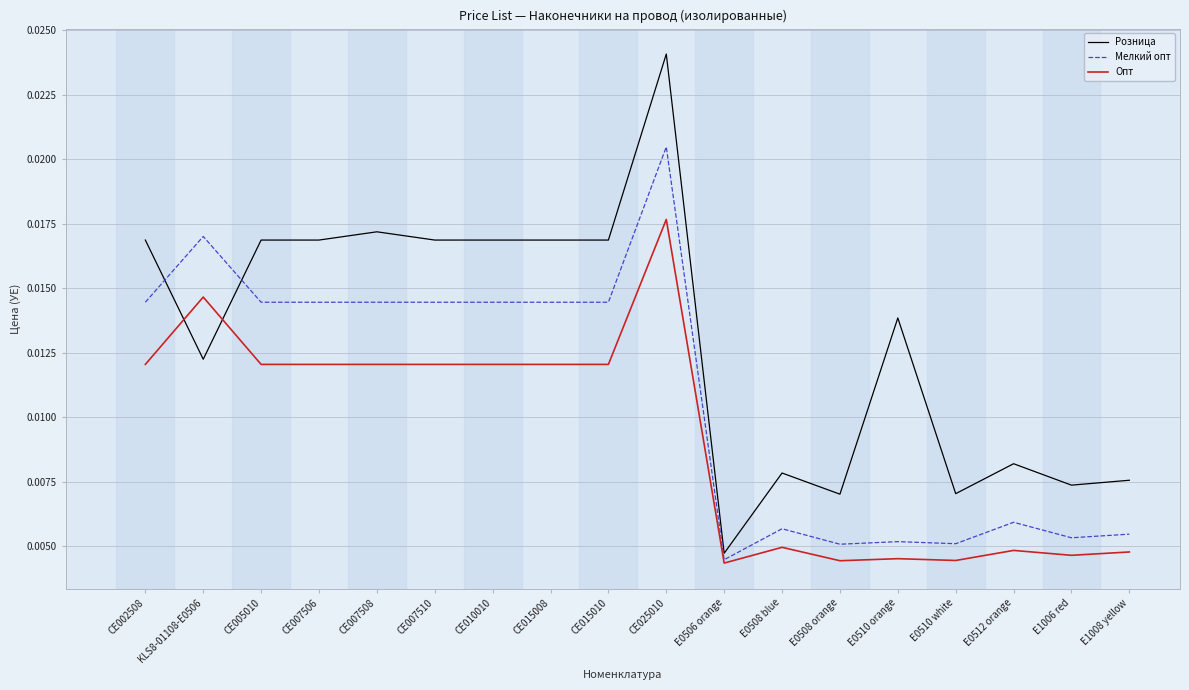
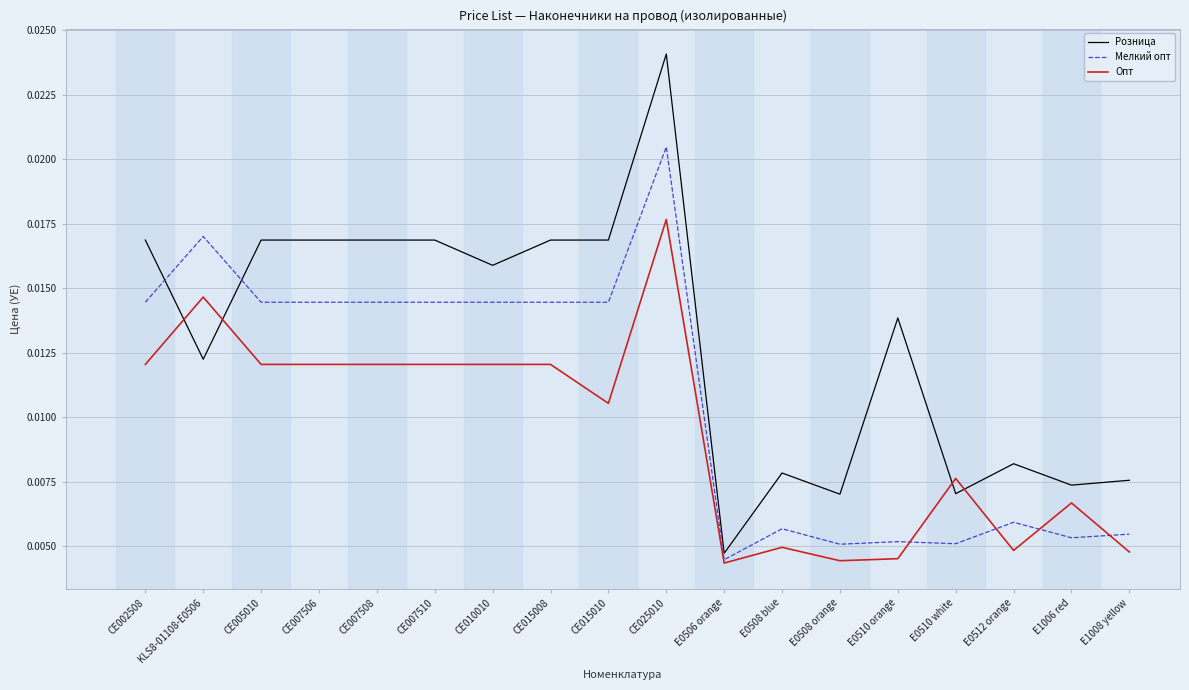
Розница, CE007508: 0.0172 -> 0.0169
Розница, CE010010: 0.0169 -> 0.0159
Опт, CE015010: 0.0120 -> 0.0105
Опт, E0510 white: 0.0044 -> 0.0076
Опт, E1006 red: 0.0046 -> 0.0067
